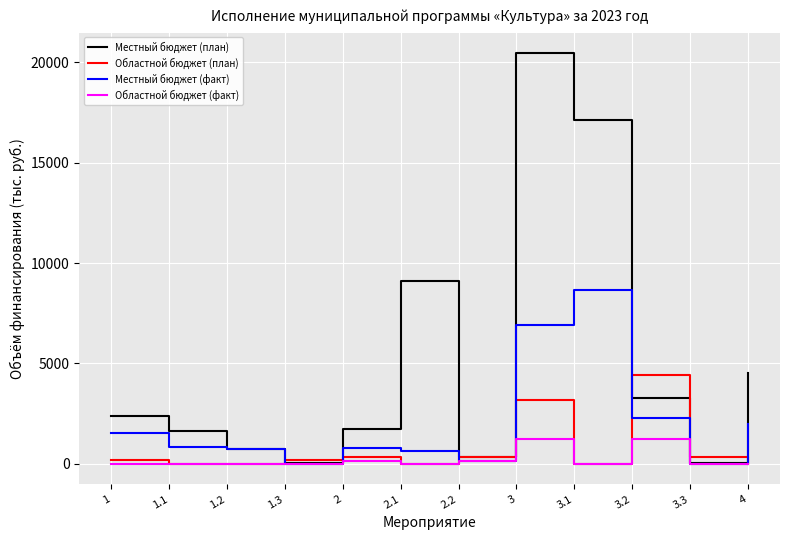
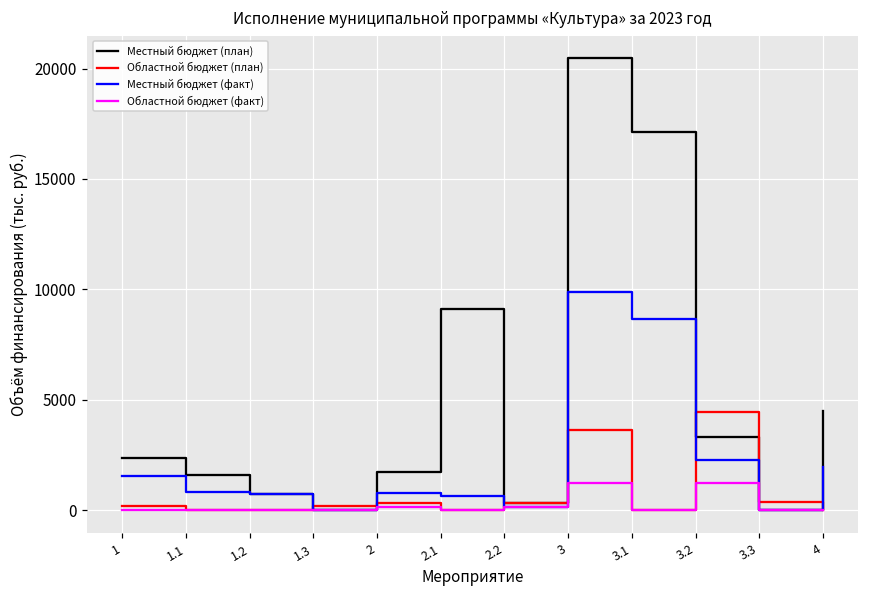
Областной бюджет (план), 3: 3200 -> 3600
Местный бюджет (факт), 3: 6900 -> 9900
